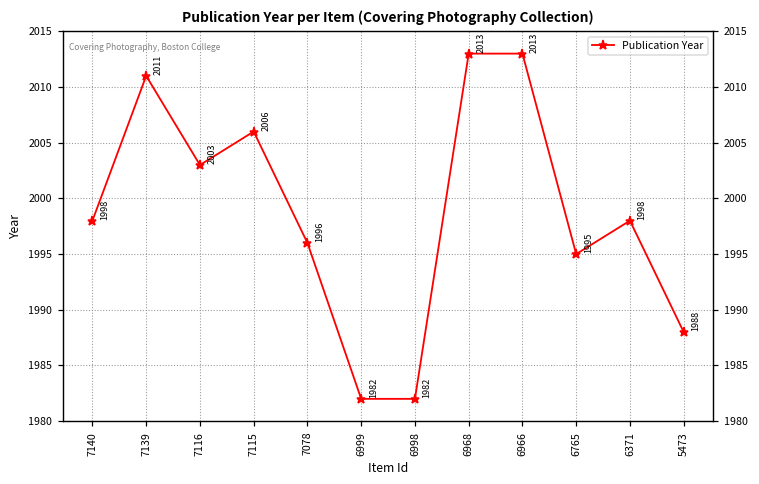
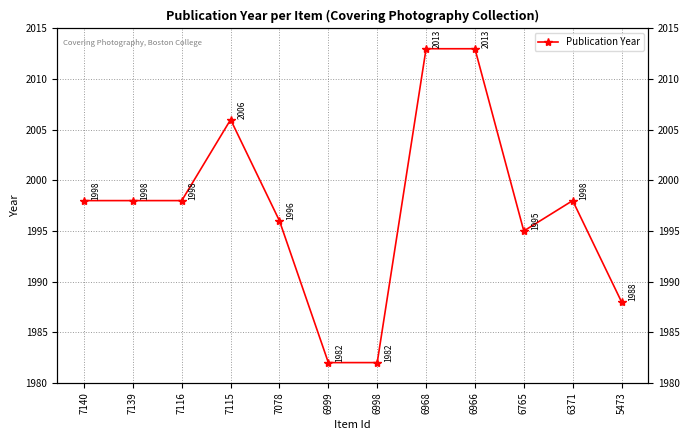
7139: 2011 -> 1998
7116: 2003 -> 1998
